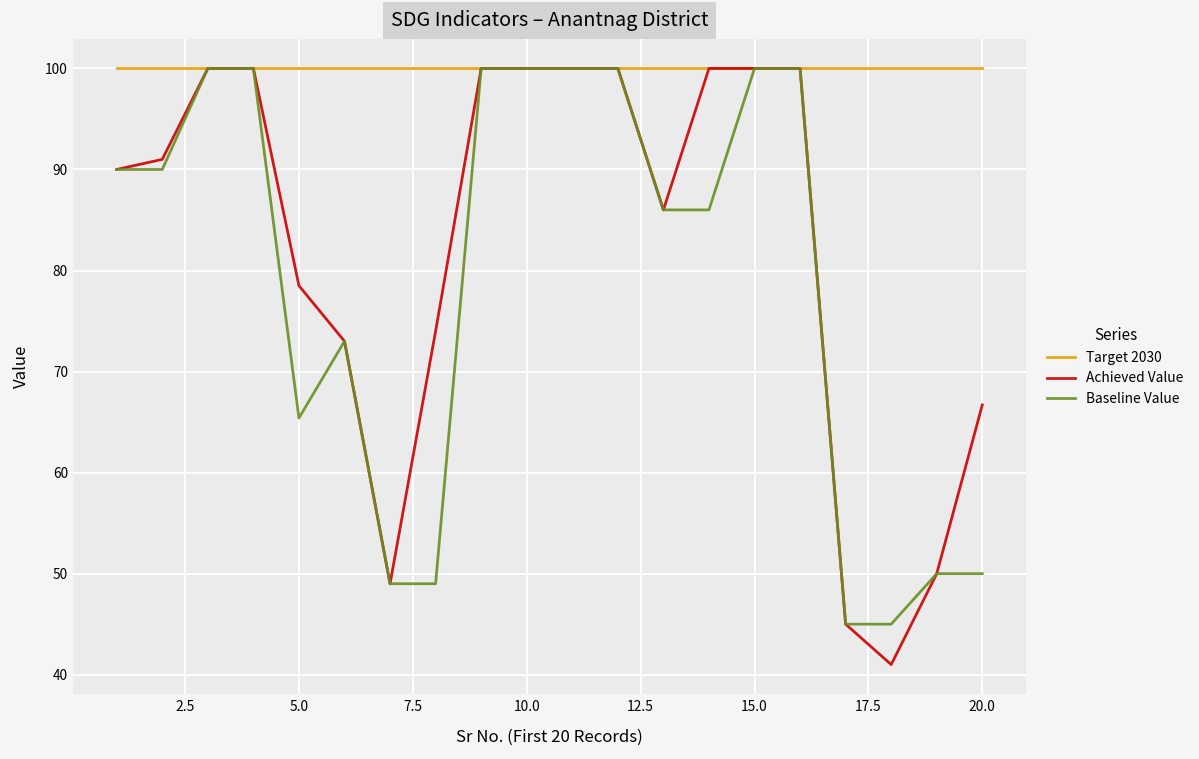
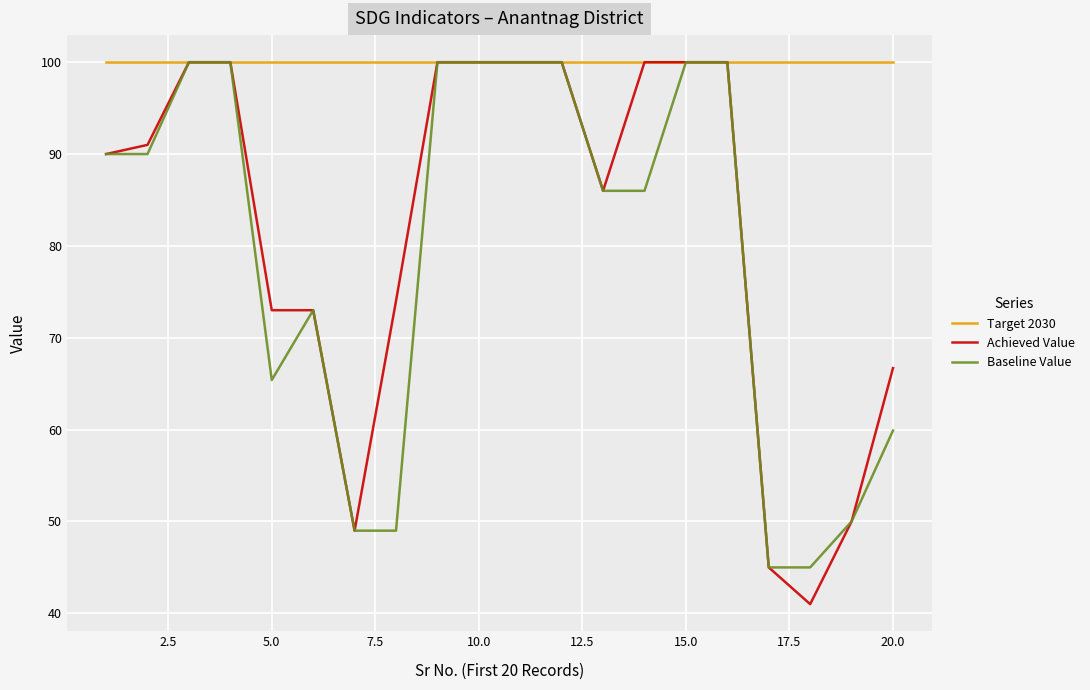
Achieved Value, 5.0: 79 -> 73
Baseline Value, 20.0: 50 -> 60
